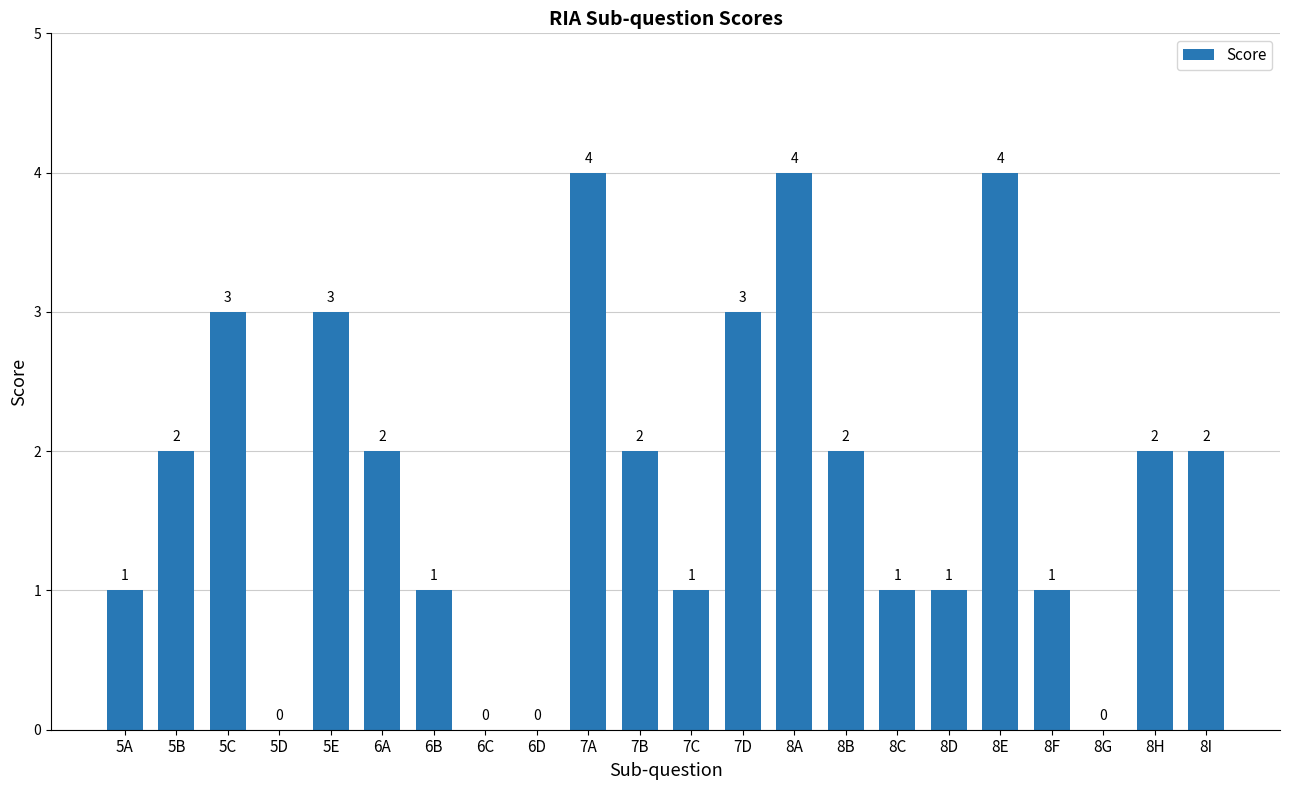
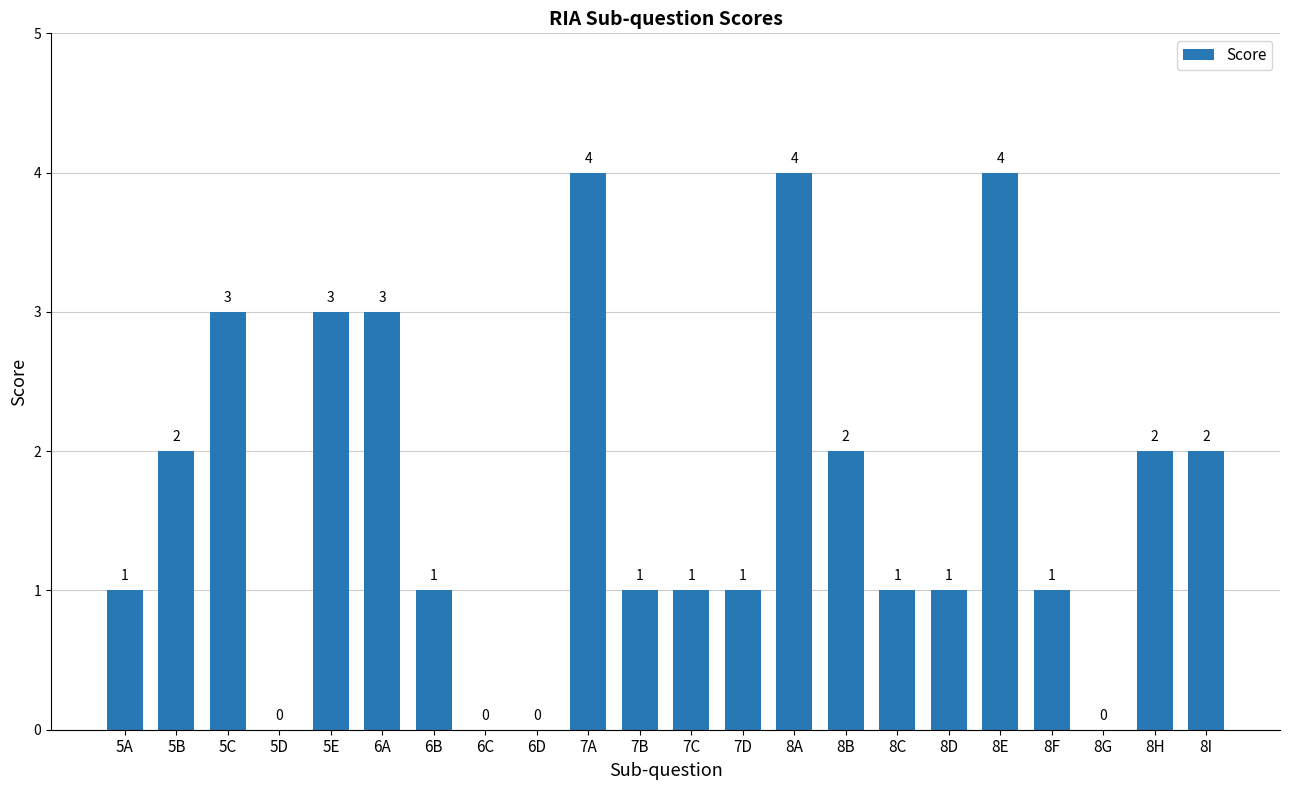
6A: 2 -> 3
7B: 2 -> 1
7D: 3 -> 1
